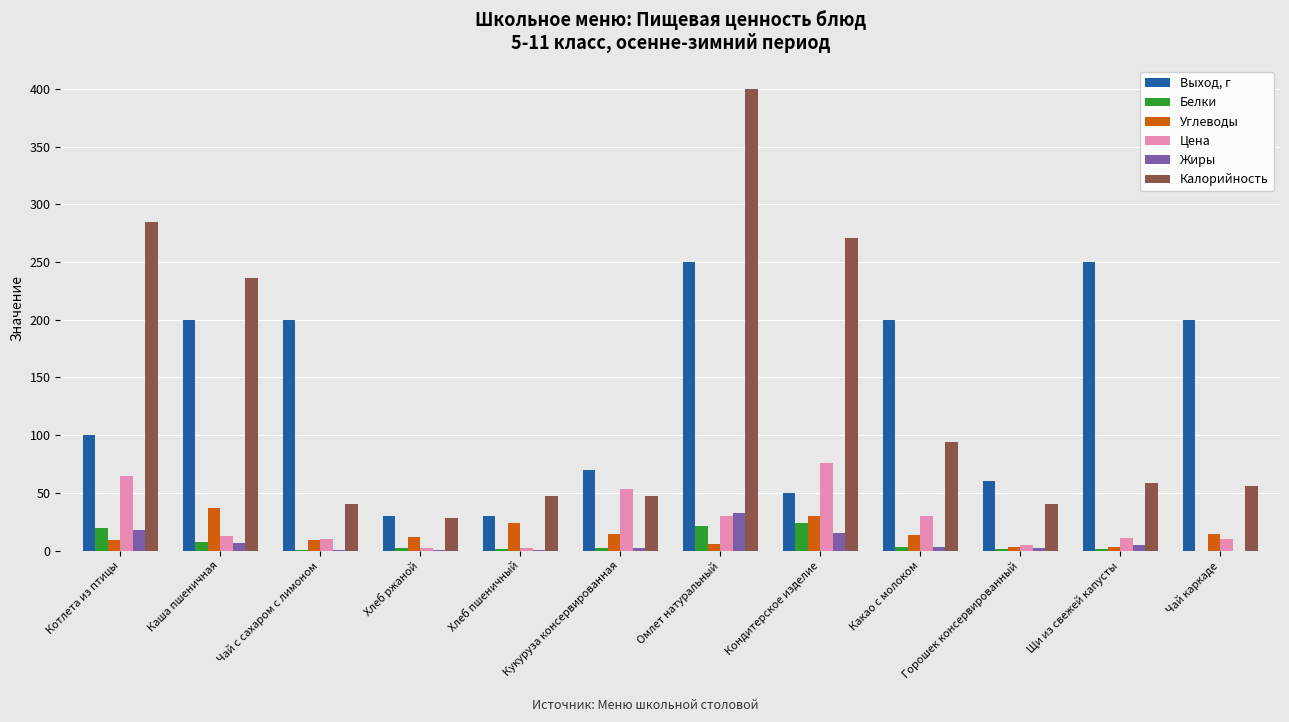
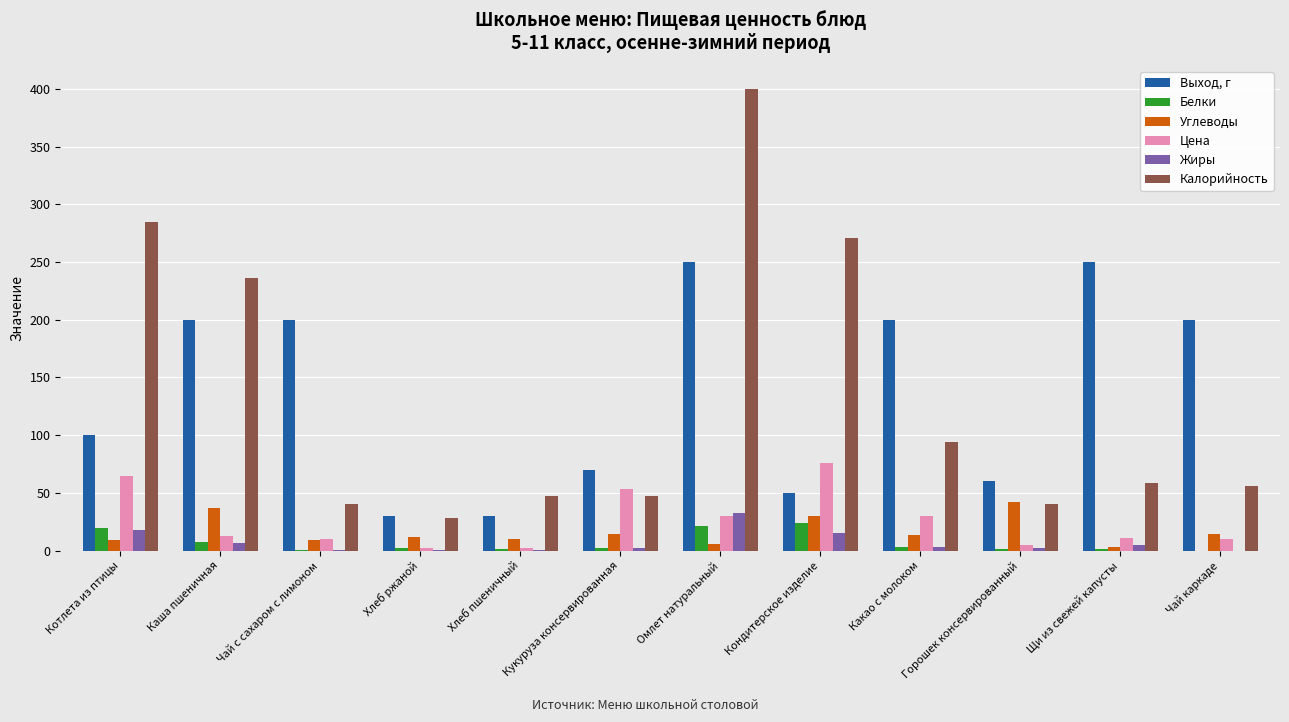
Углеводы, Хлеб пшеничный: 24 -> 10
Углеводы, Горошек консервированный: 3 -> 42
